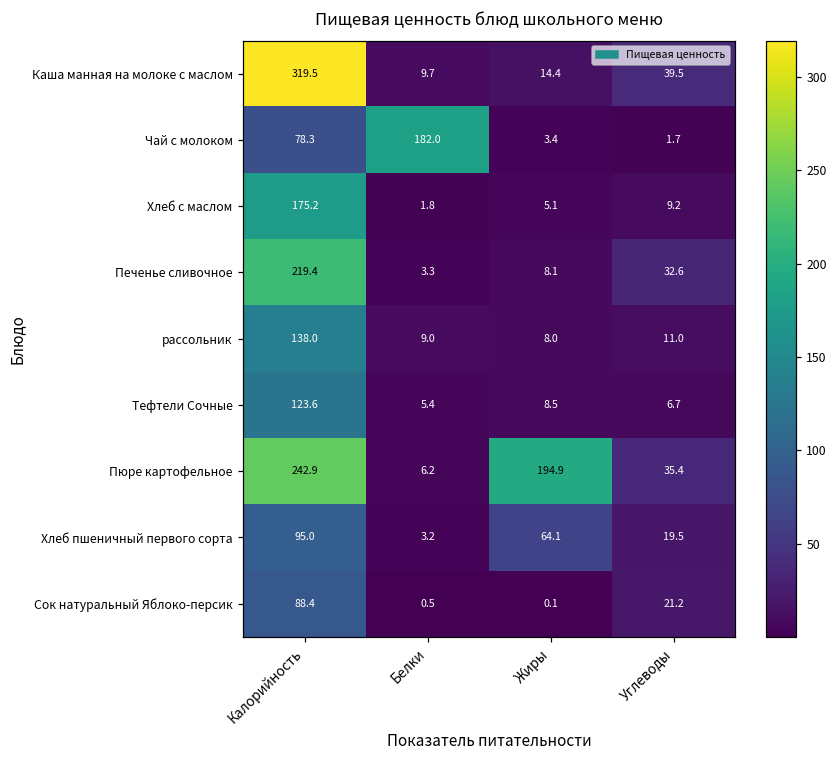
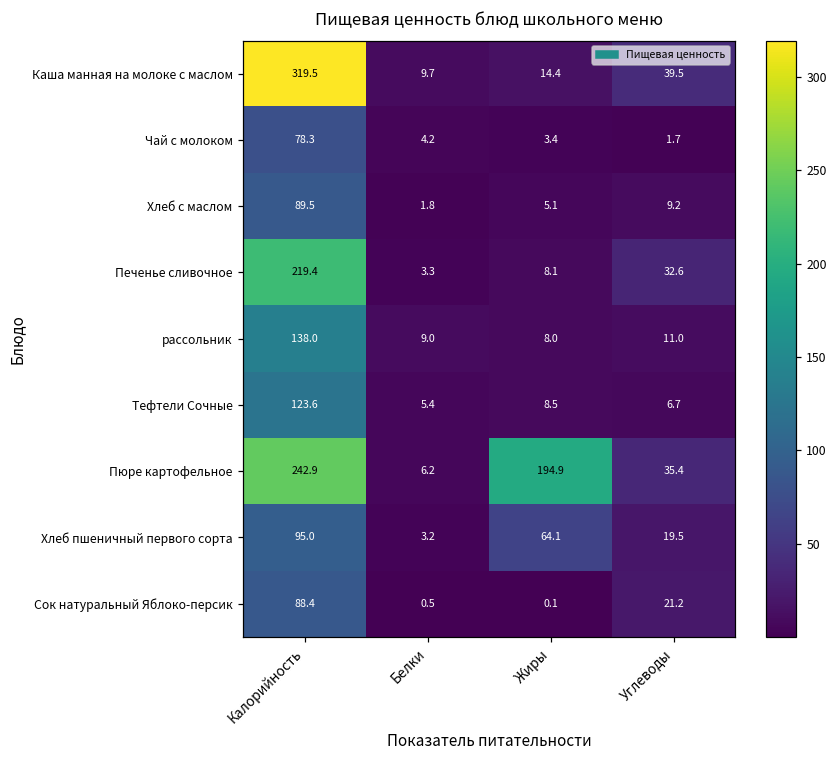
Чай с молоком, Белки: 182.0 -> 4.2
Хлеб с маслом, Калорийность: 175.2 -> 89.5
